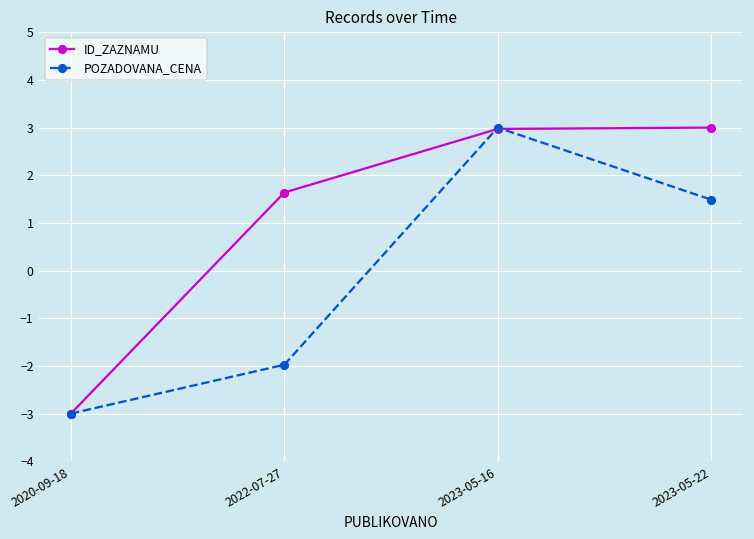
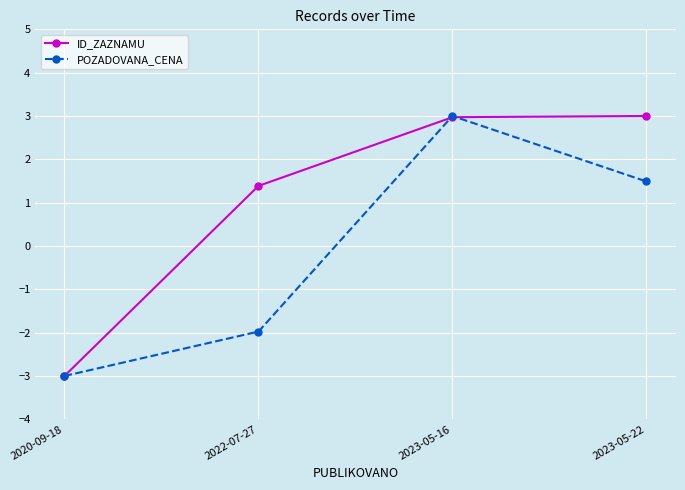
ID_ZAZNAMU, 2022-07-27: 1.6 -> 1.4
